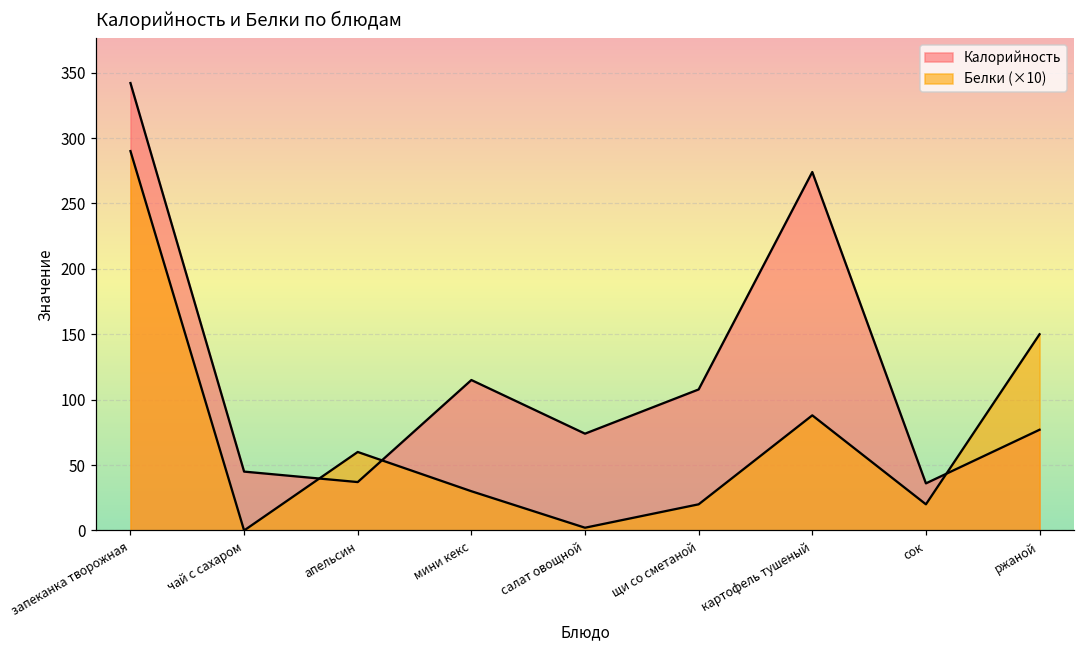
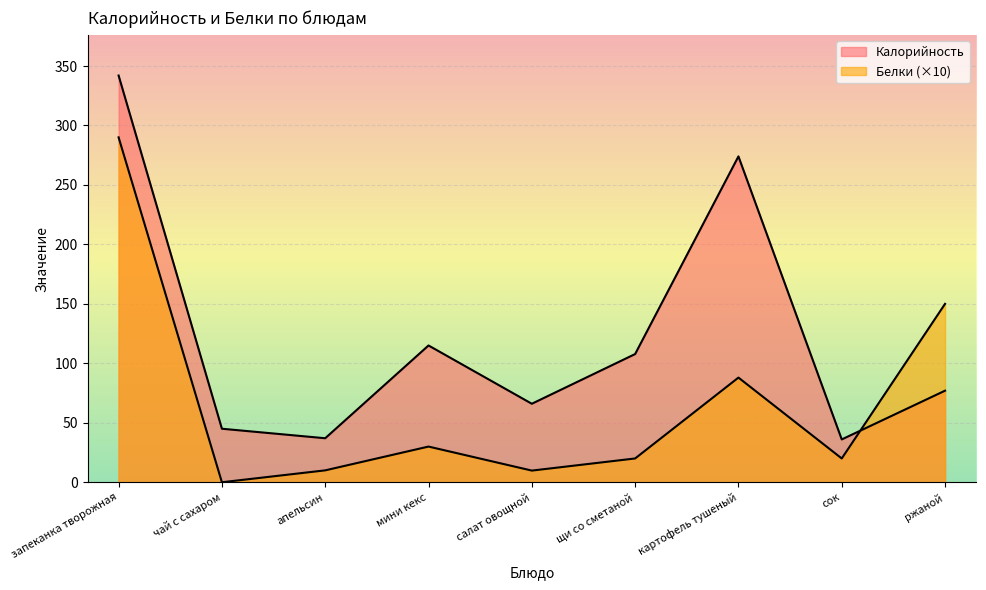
Белки (×10), апельсин: 60 -> 10
Калорийность, салат овощной: 74 -> 66
Белки (×10), салат овощной: 2 -> 10
